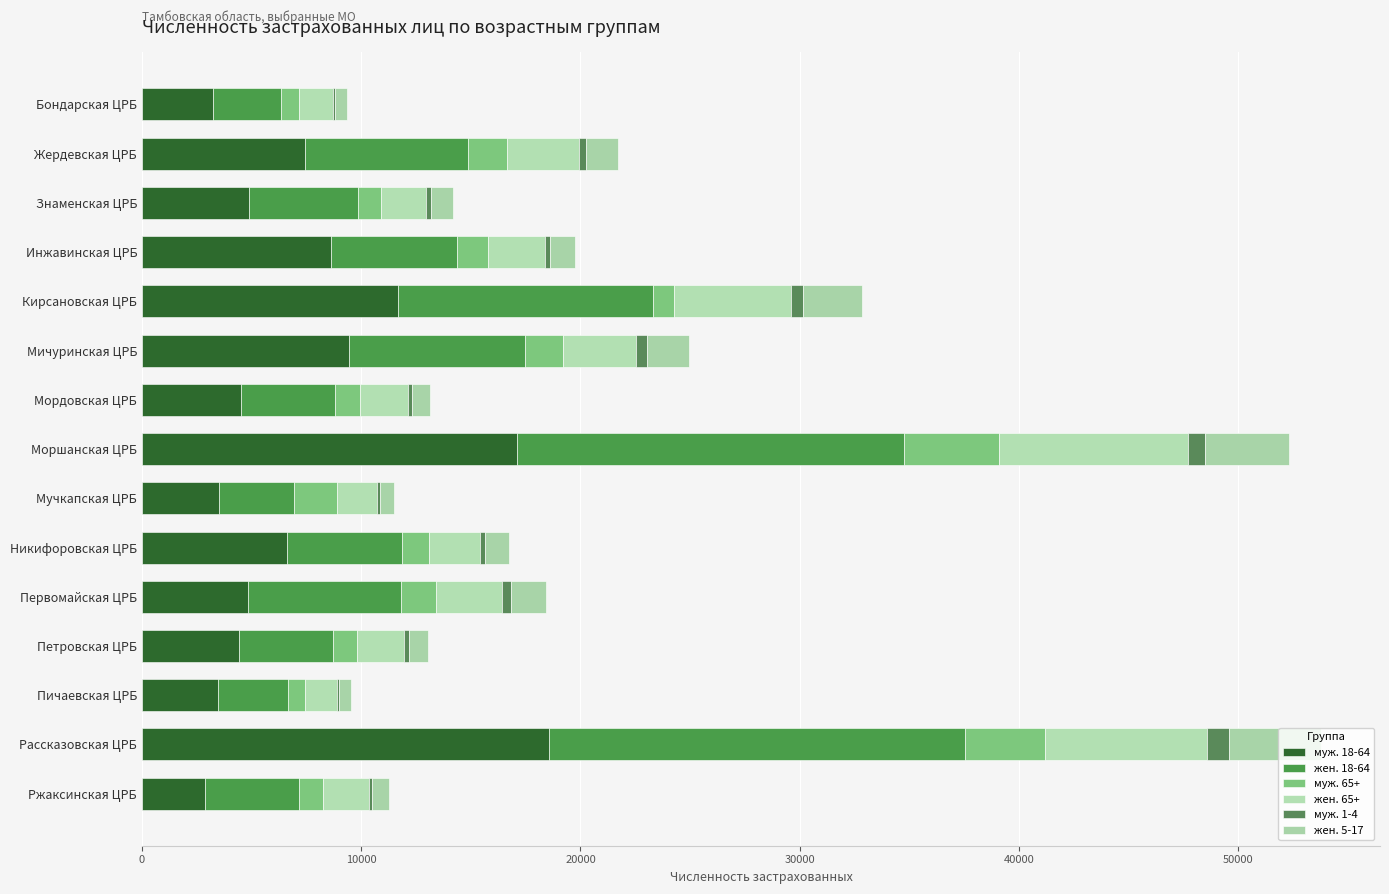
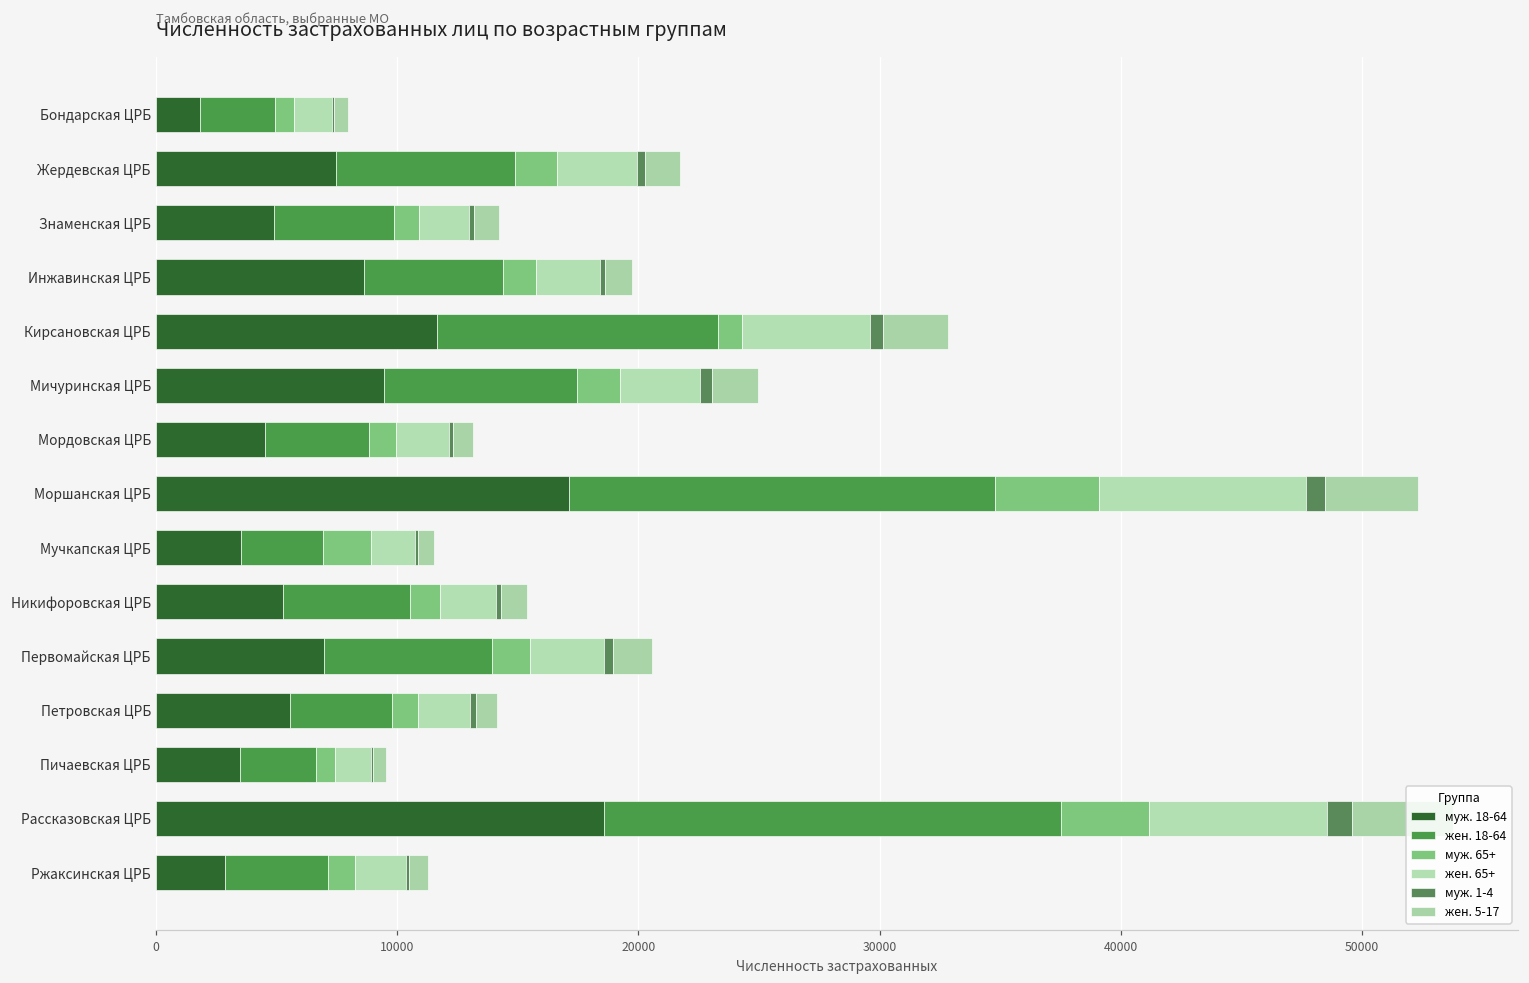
муж. 18-64, Бондарская ЦРБ: 3200 -> 1800
муж. 18-64, Никифоровская ЦРБ: 6600 -> 5300
муж. 18-64, Первомайская ЦРБ: 4900 -> 7000
муж. 18-64, Петровская ЦРБ: 4400 -> 5500
